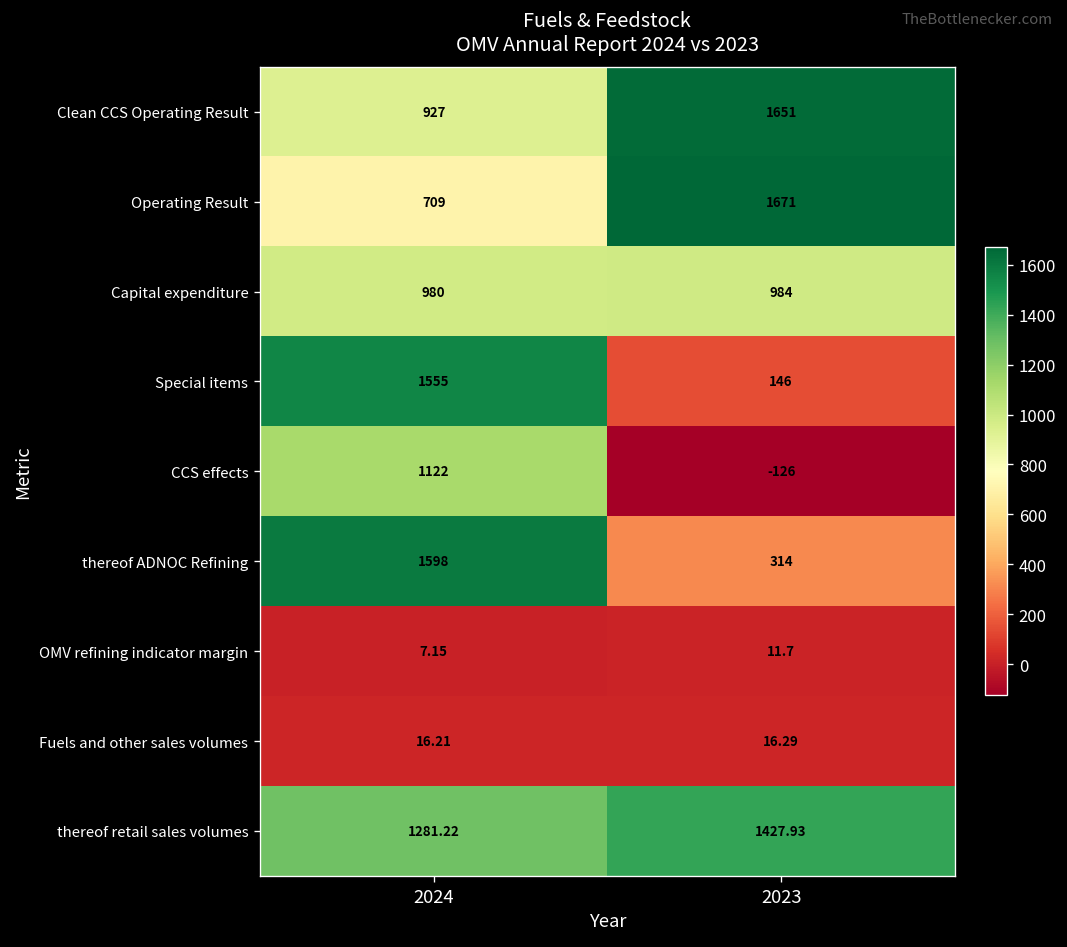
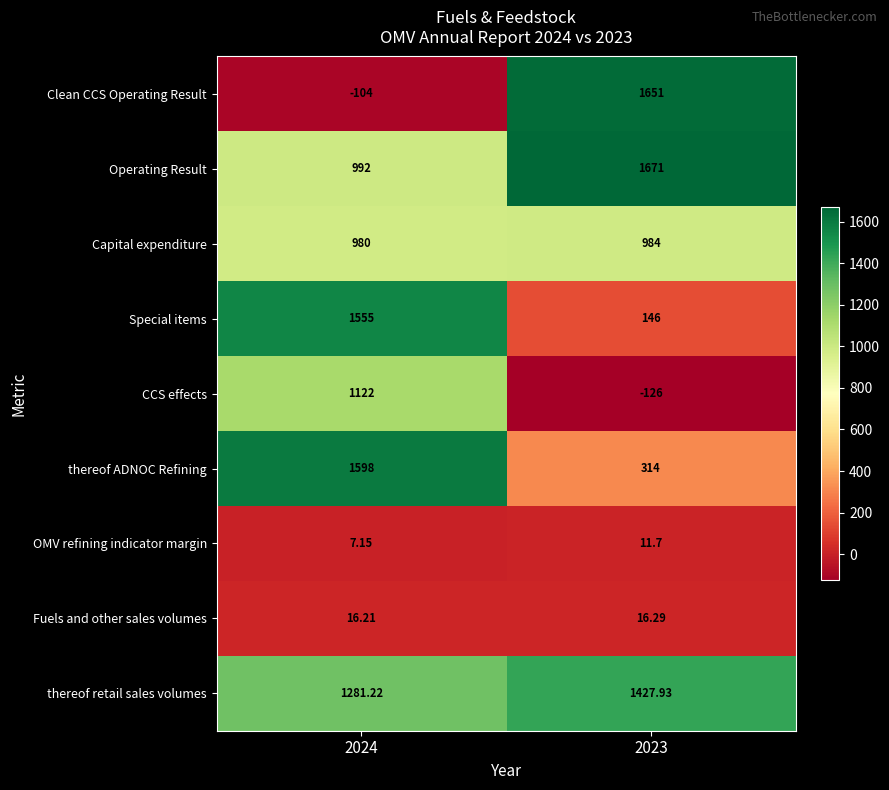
Clean CCS Operating Result, 2024: 927 -> -104
Operating Result, 2024: 709 -> 992
